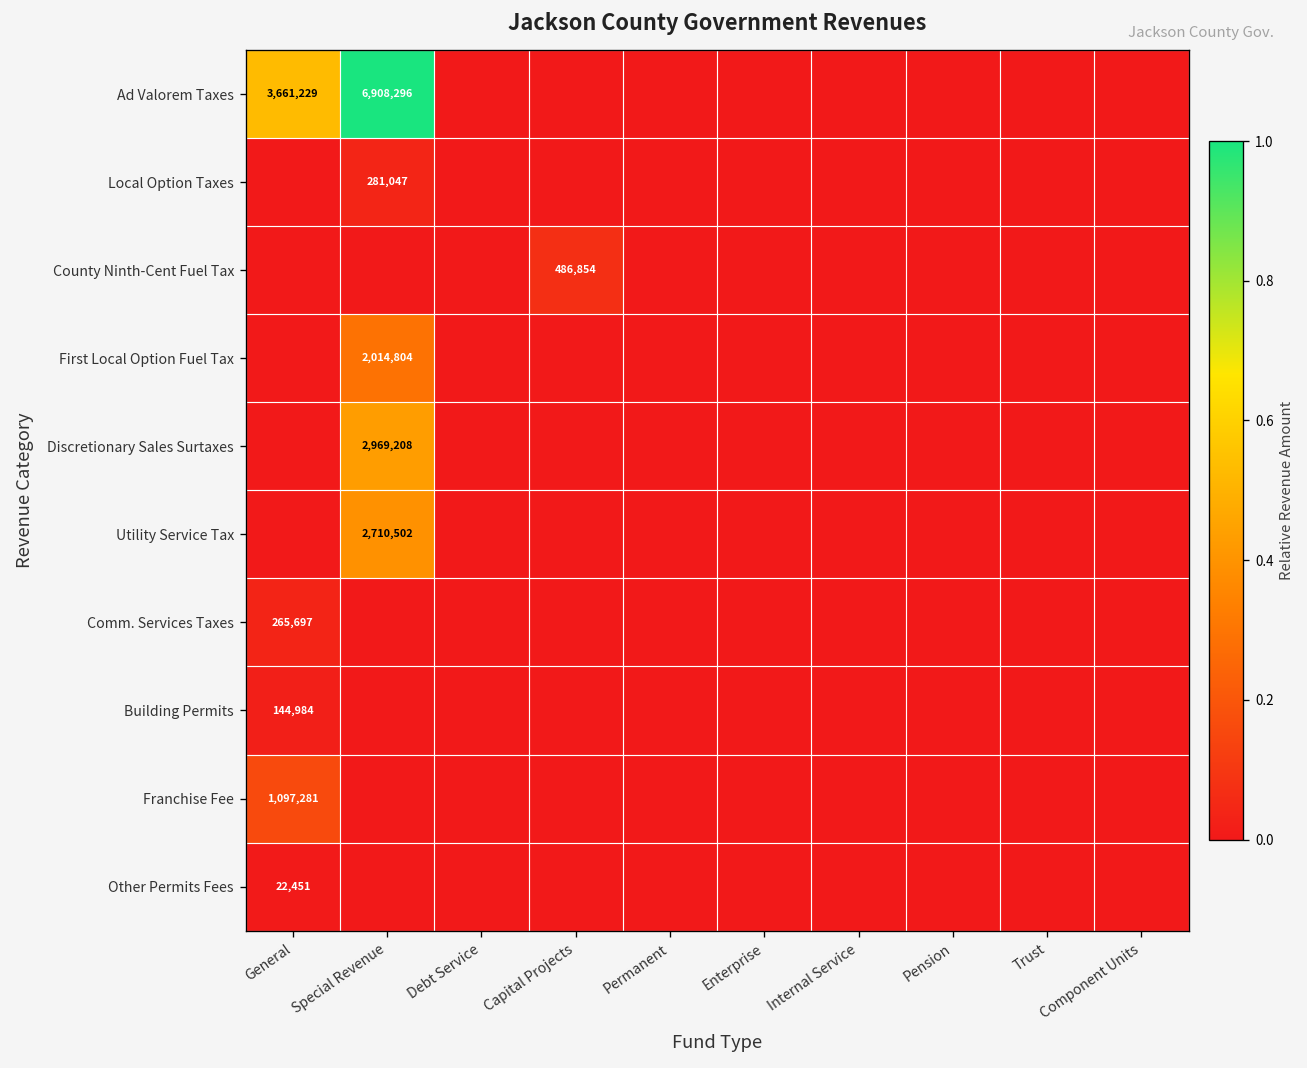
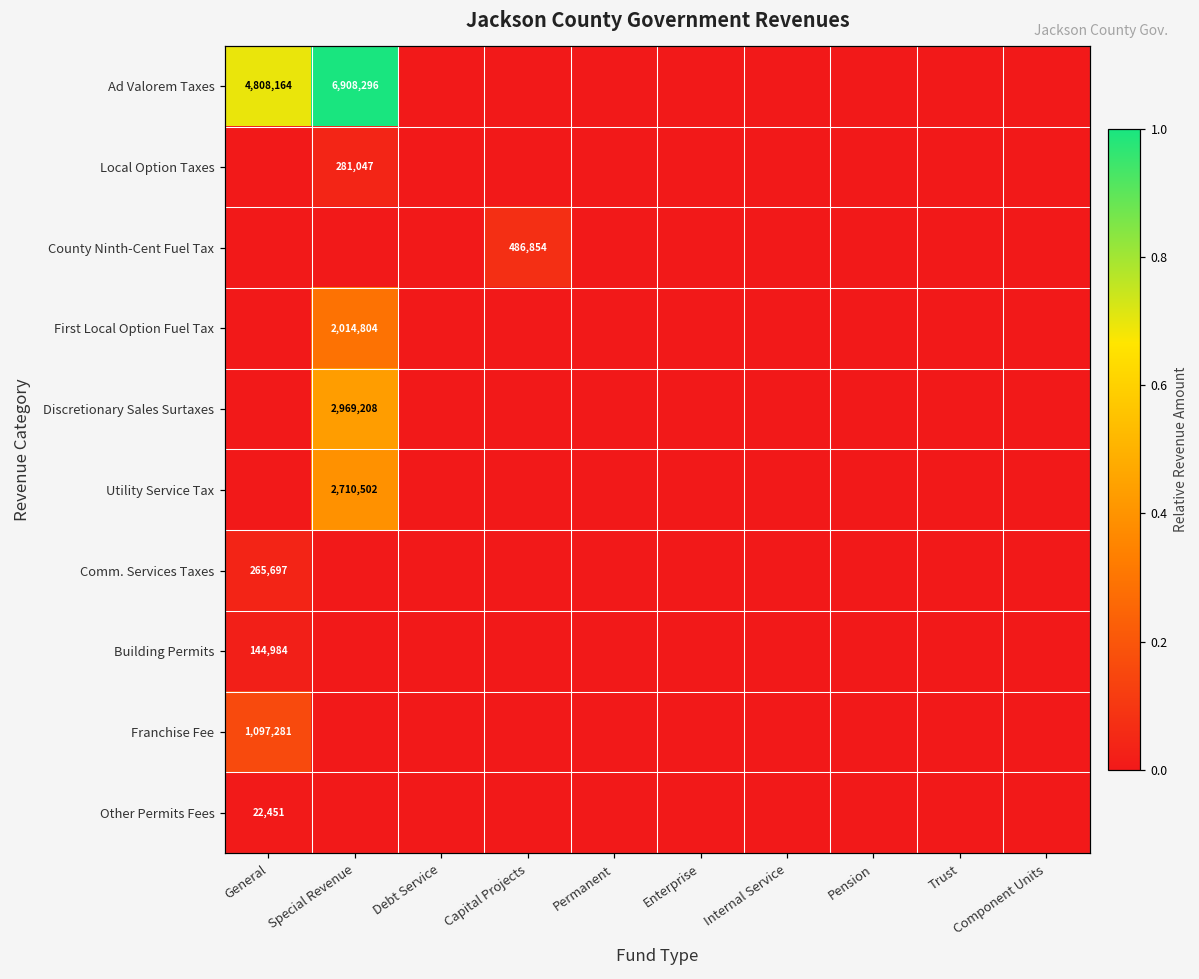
Ad Valorem Taxes, General: 3,661,229 -> 4,808,164
